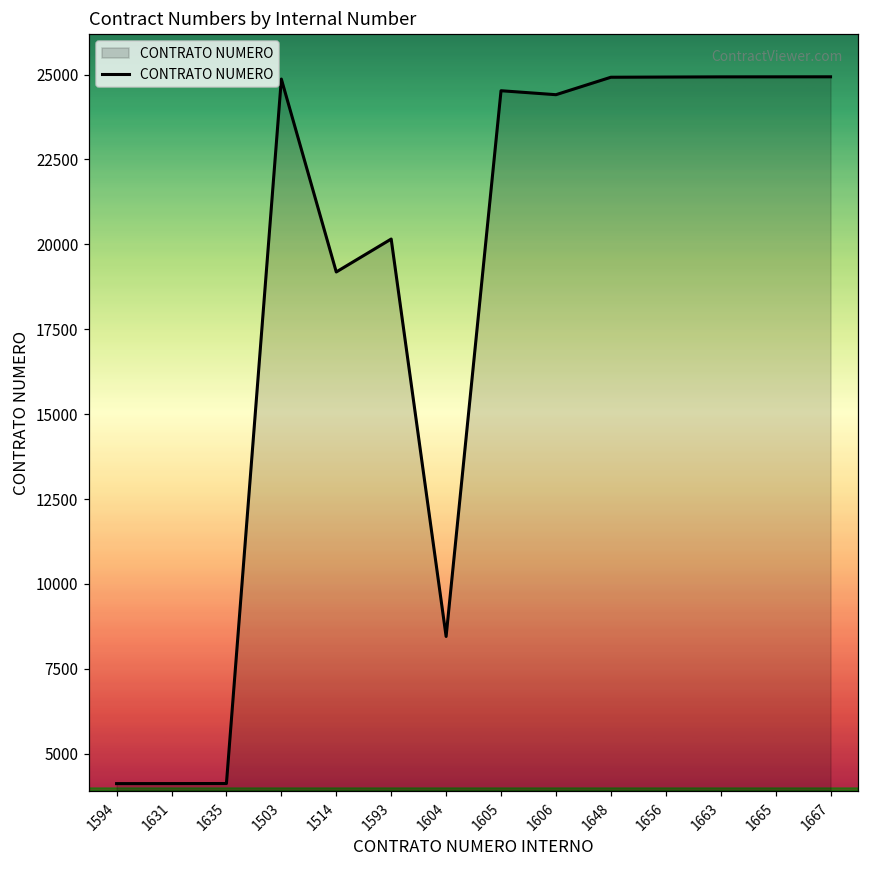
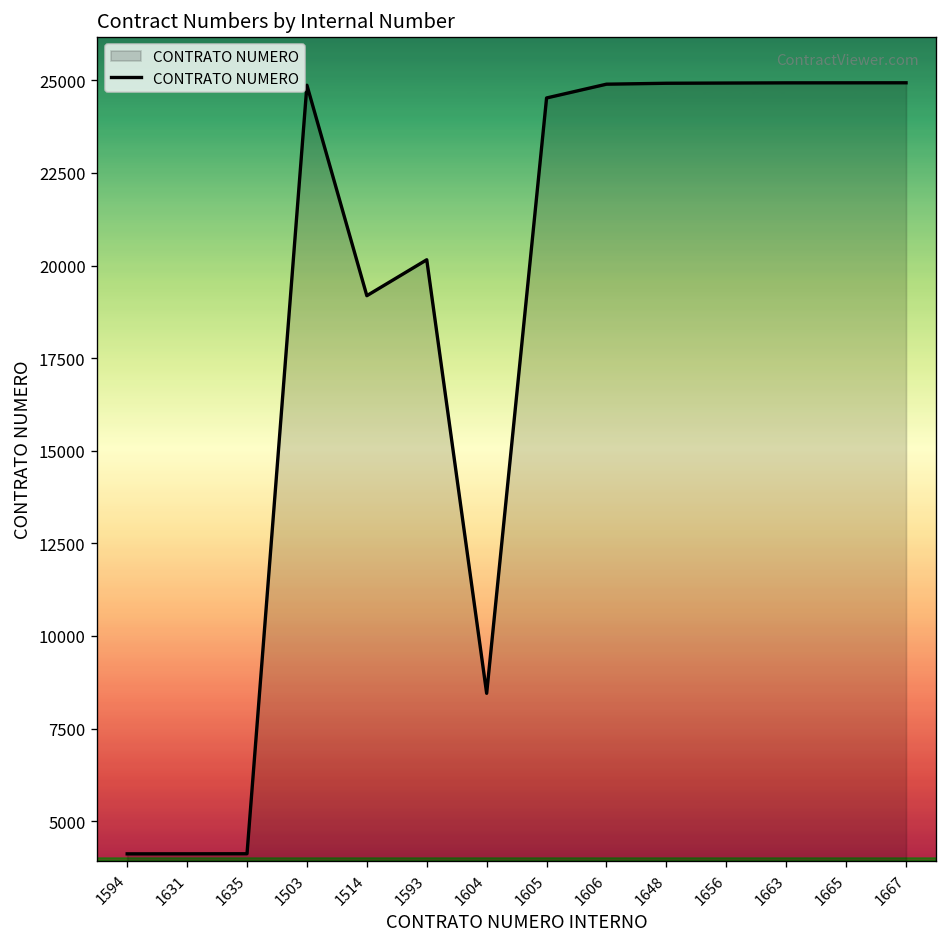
1606: 24400 -> 24900
